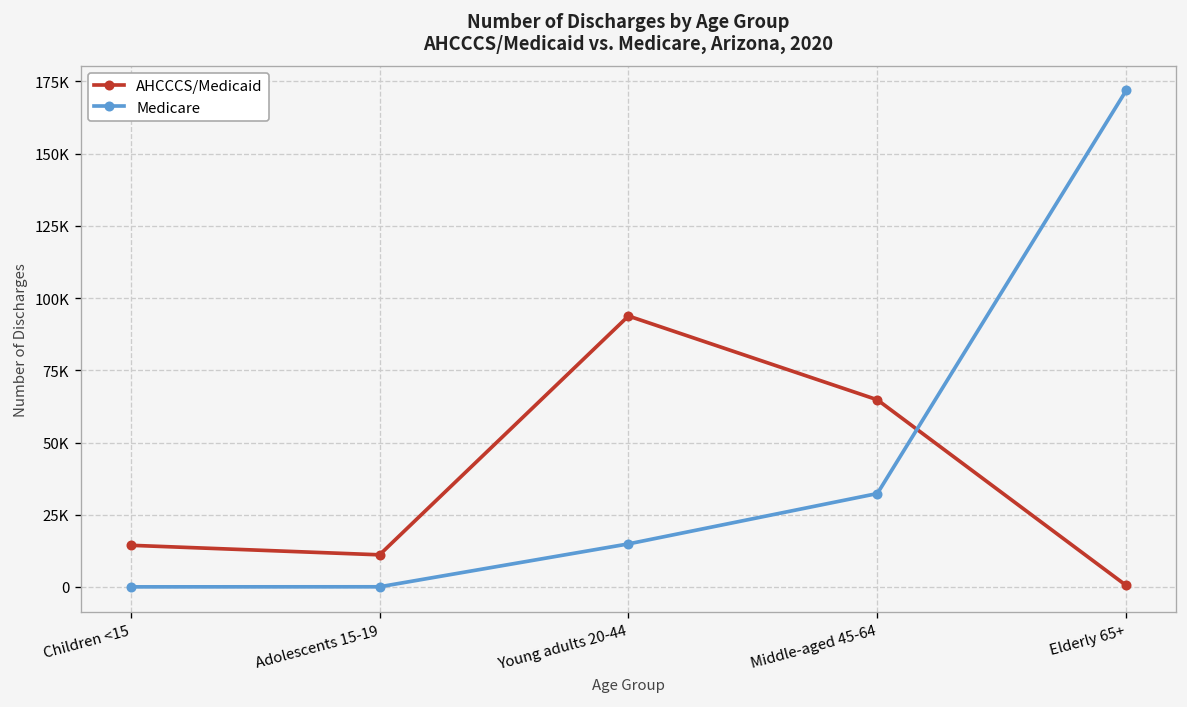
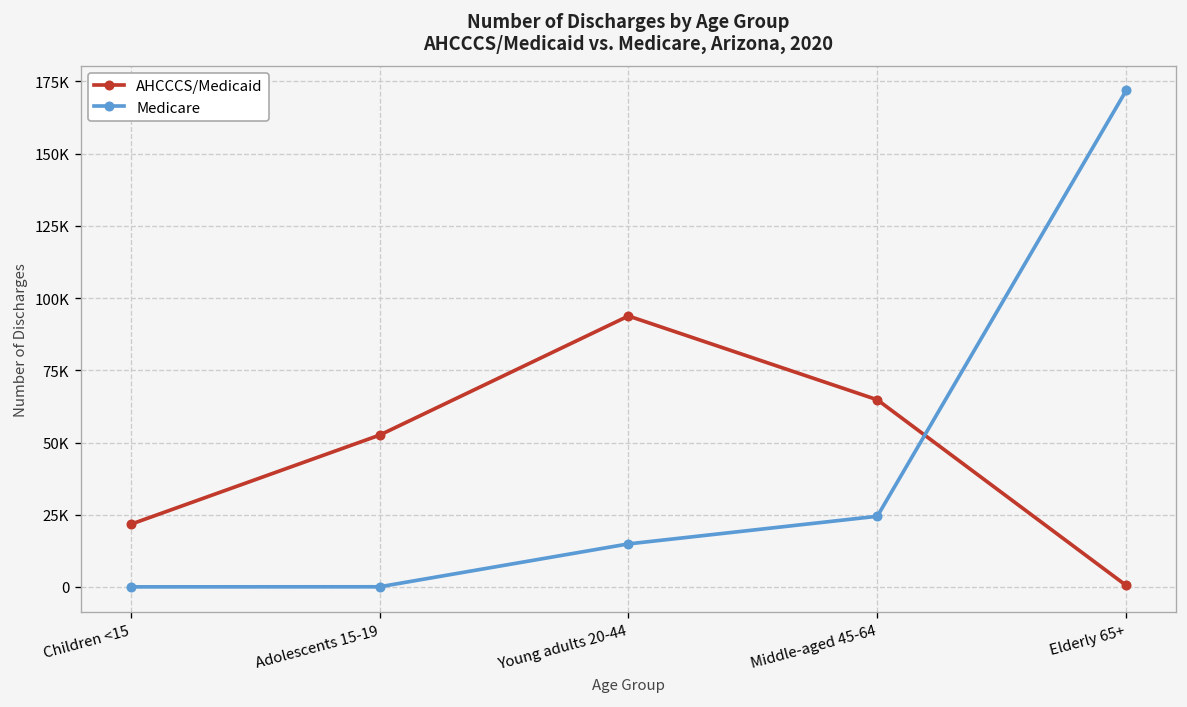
AHCCCS/Medicaid, Children <15: 14000 -> 22000
AHCCCS/Medicaid, Adolescents 15-19: 11000 -> 53000
Medicare, Middle-aged 45-64: 32000 -> 24000
